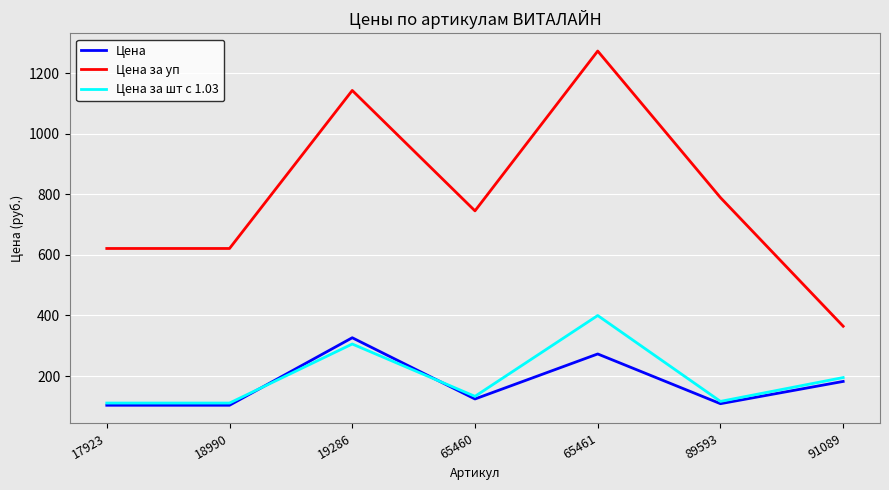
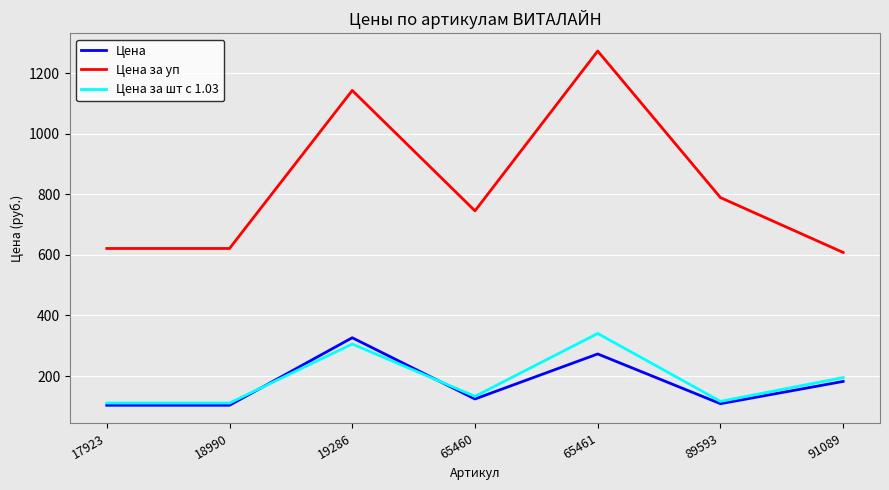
Цена за шт с 1.03, 65461: 400 -> 340
Цена за уп, 91089: 360 -> 610
